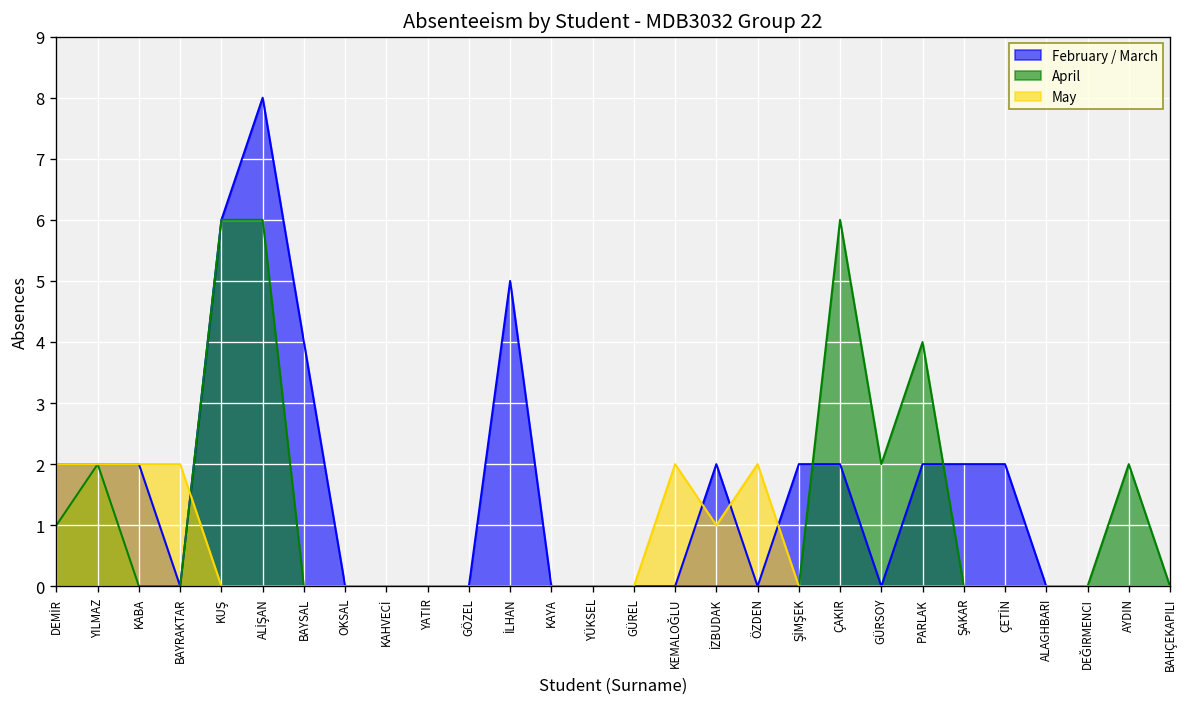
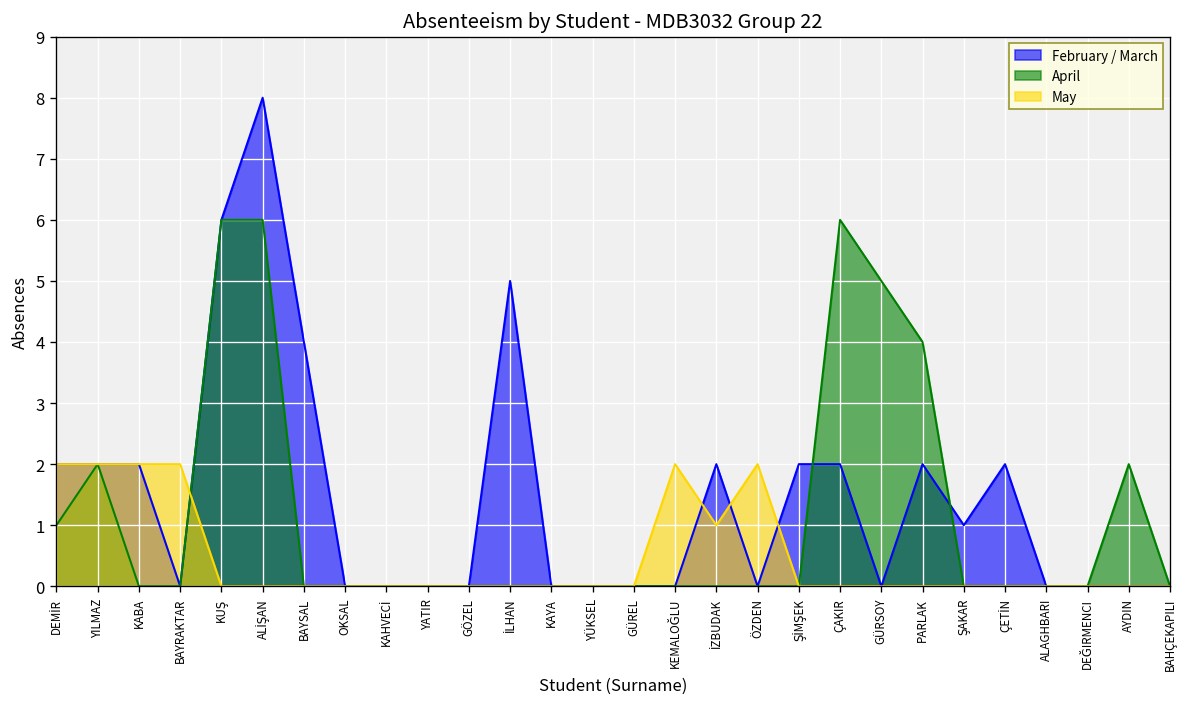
April, GÜRSOY: 2 -> 5
February / March, ŞAKAR: 2 -> 1
